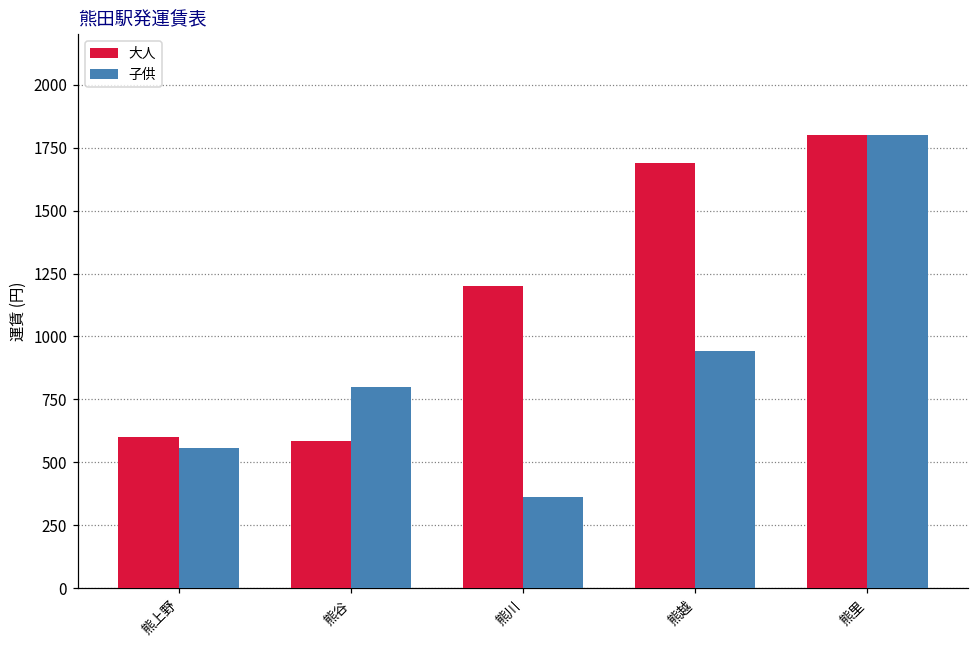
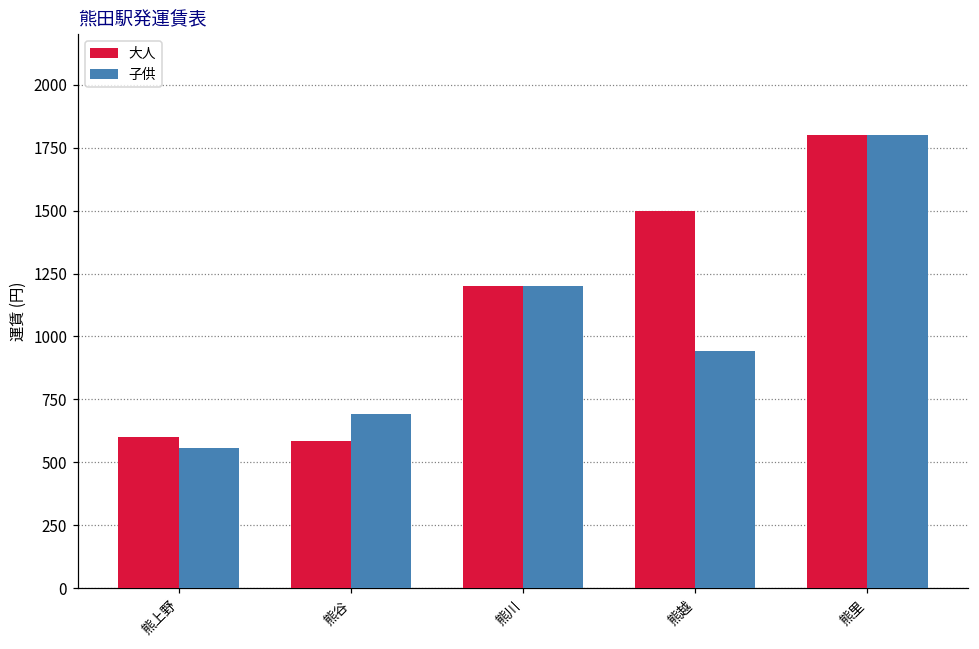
子供, 熊谷: 800 -> 690
子供, 熊川: 360 -> 1200
大人, 熊越: 1690 -> 1500
